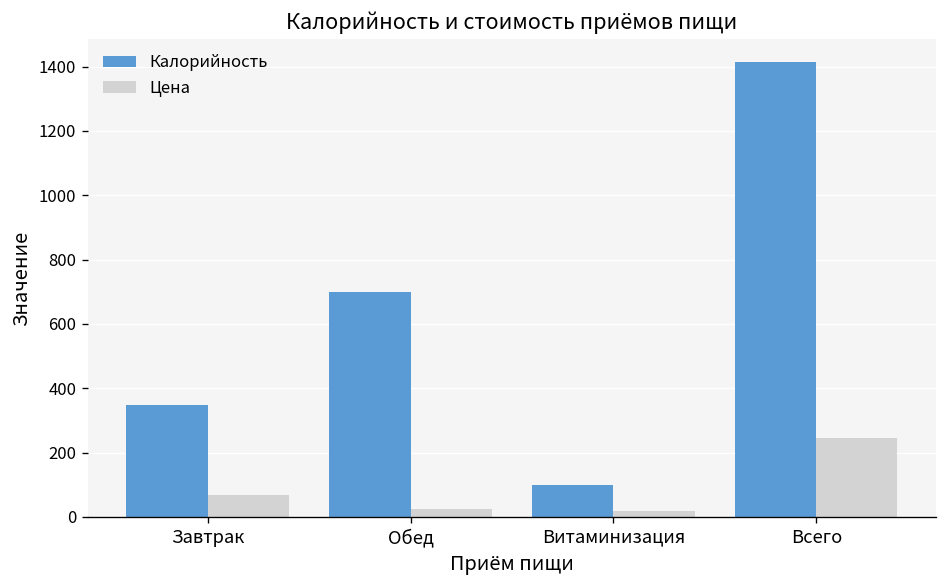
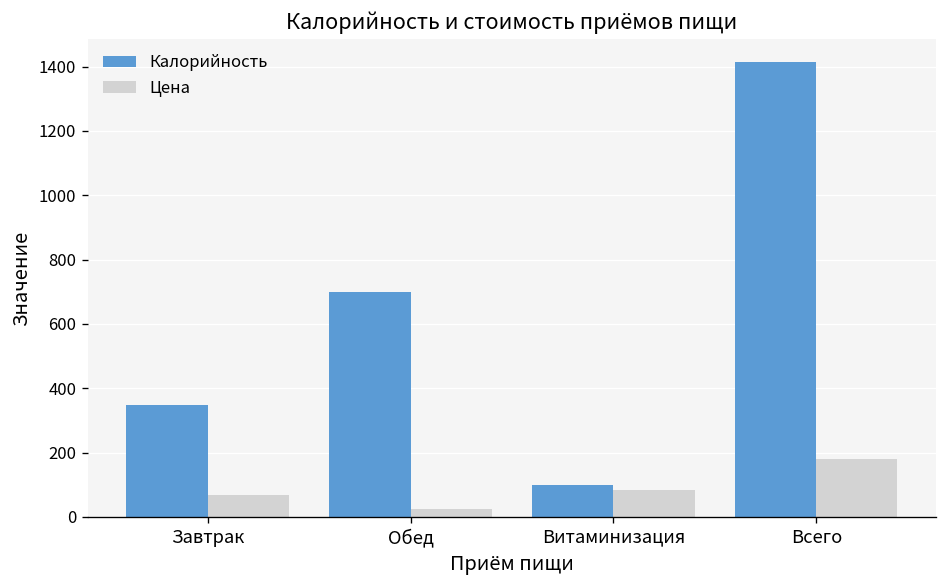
Цена, Витаминизация: 20 -> 80
Цена, Всего: 240 -> 180
